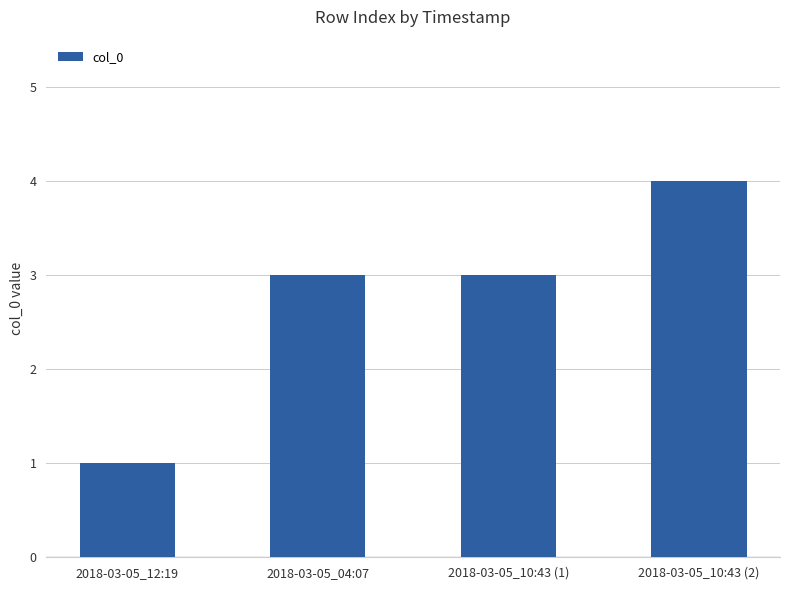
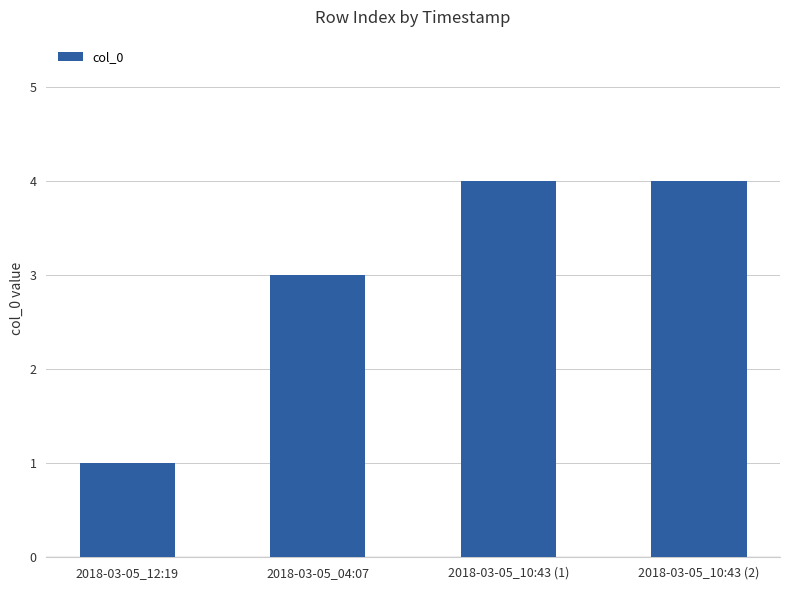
2018-03-05_10:43 (1): 3 -> 4
